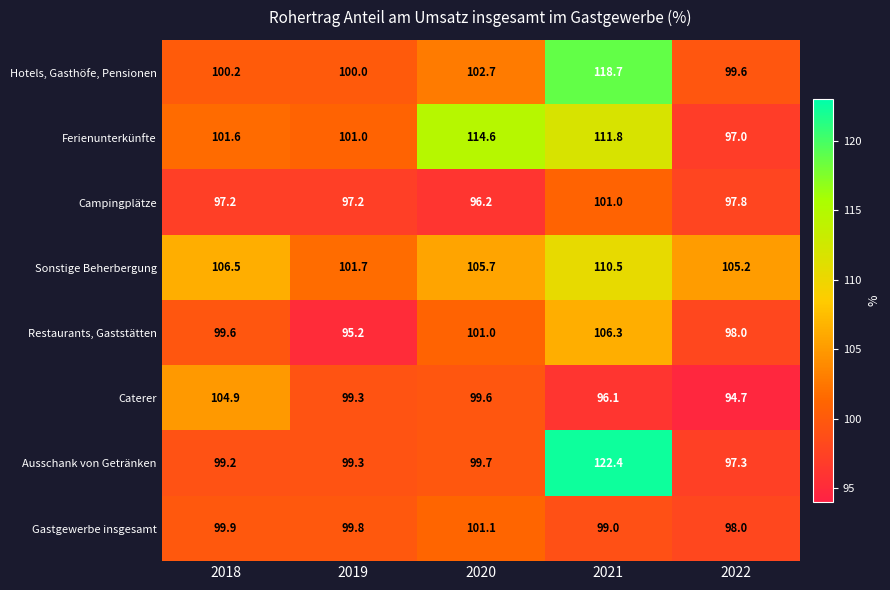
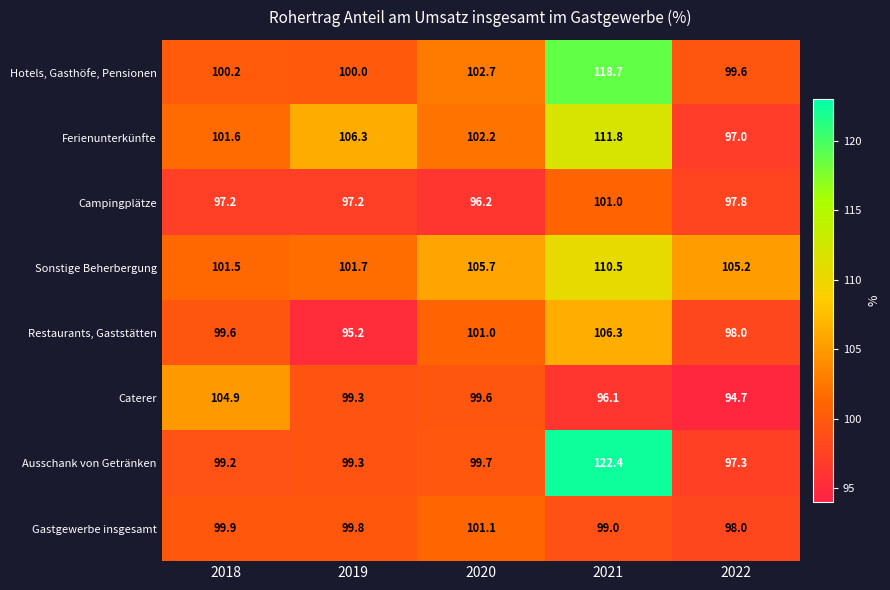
Ferienunterkünfte, 2019: 101.0 -> 106.3
Ferienunterkünfte, 2020: 114.6 -> 102.2
Sonstige Beherbergung, 2018: 106.5 -> 101.5
